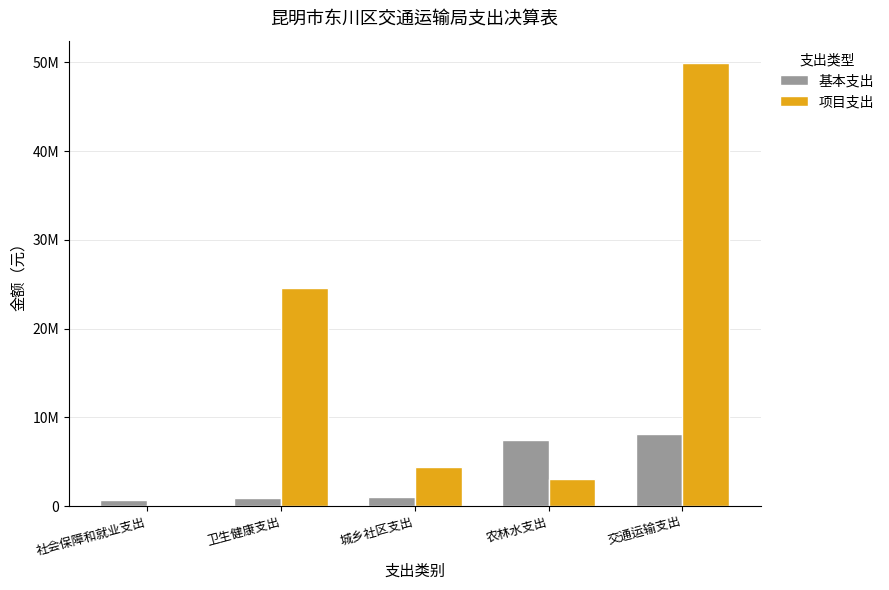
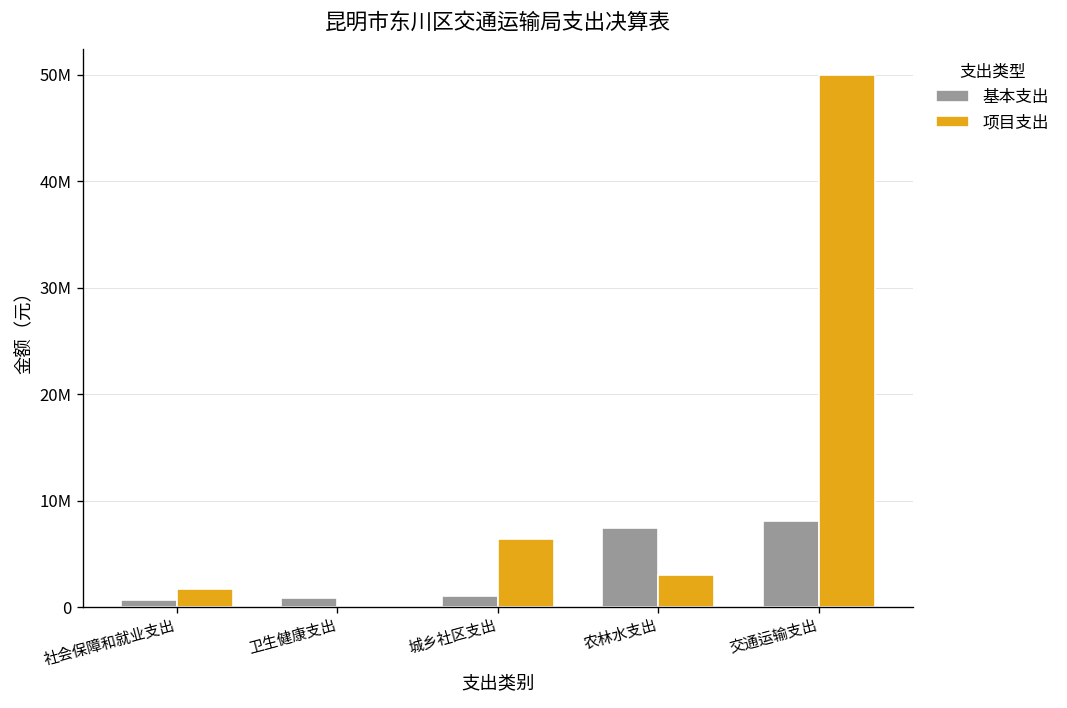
项目支出, 社会保障和就业支出: 0 -> 2000000
项目支出, 卫生健康支出: 25000000 -> 0
项目支出, 城乡社区支出: 4000000 -> 6000000
